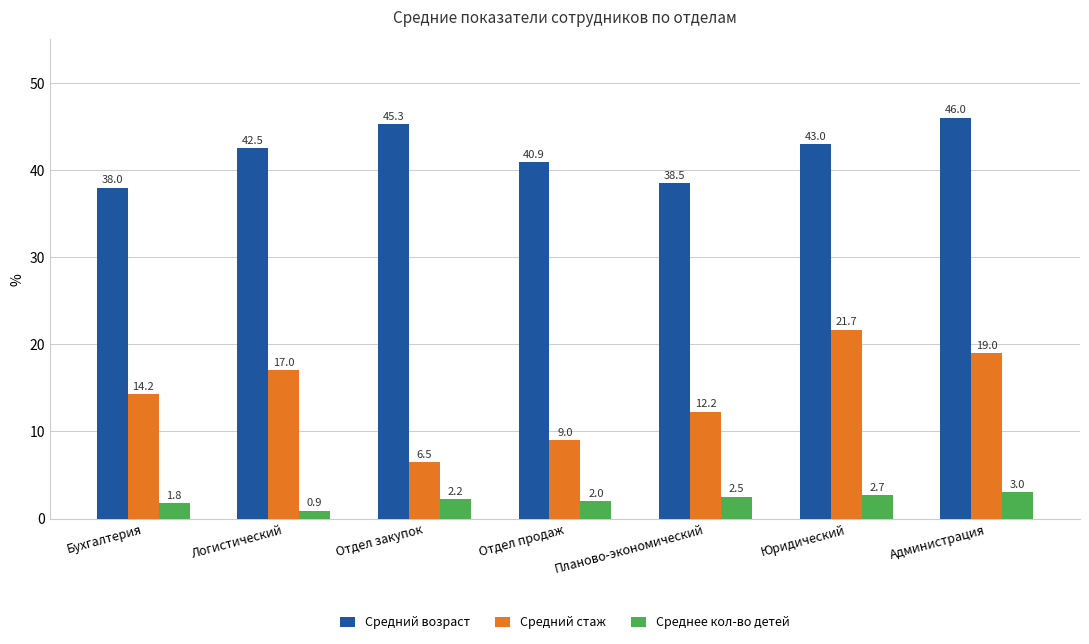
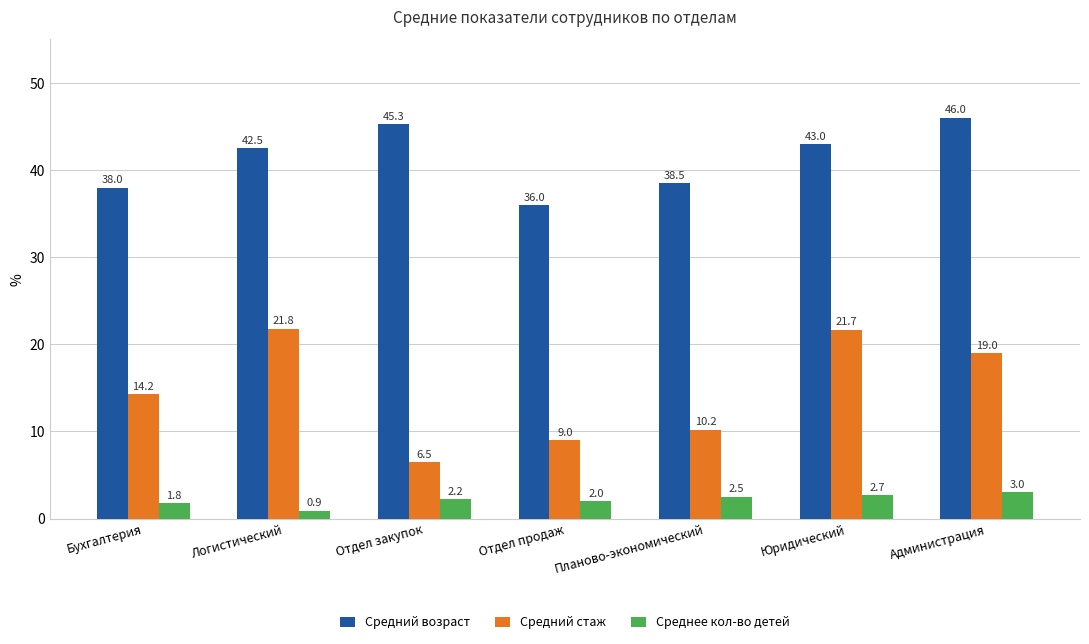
Средний стаж, Логистический: 17.0 -> 21.8
Средний возраст, Отдел продаж: 40.9 -> 36.0
Средний стаж, Планово-экономический: 12.2 -> 10.2
